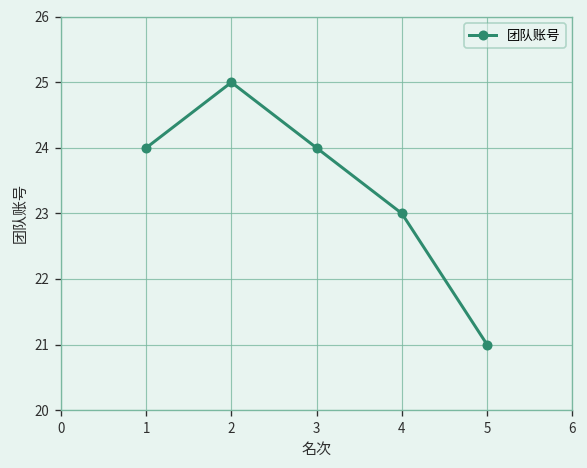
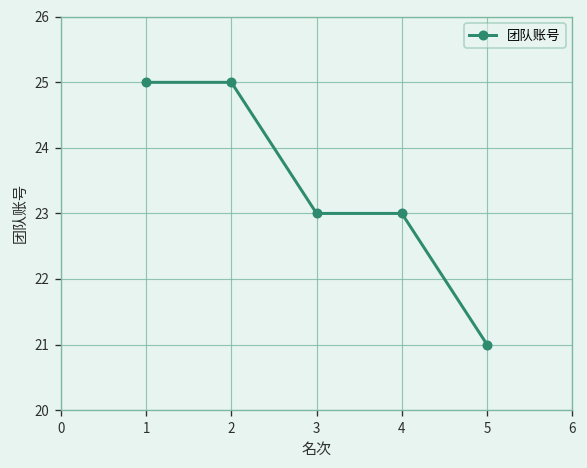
1: 24 -> 25
3: 24 -> 23
